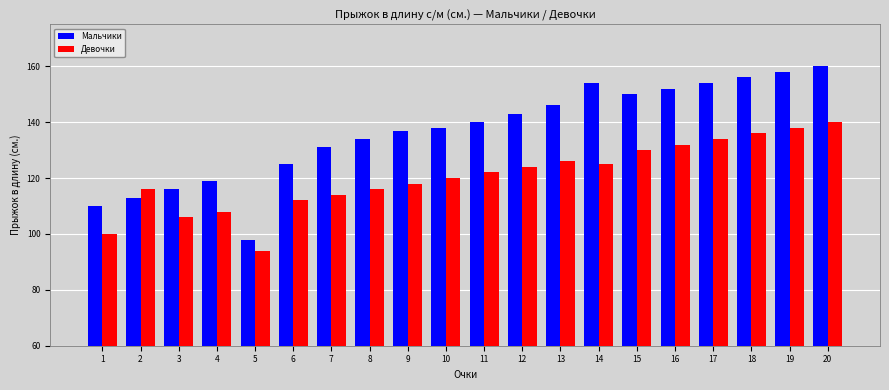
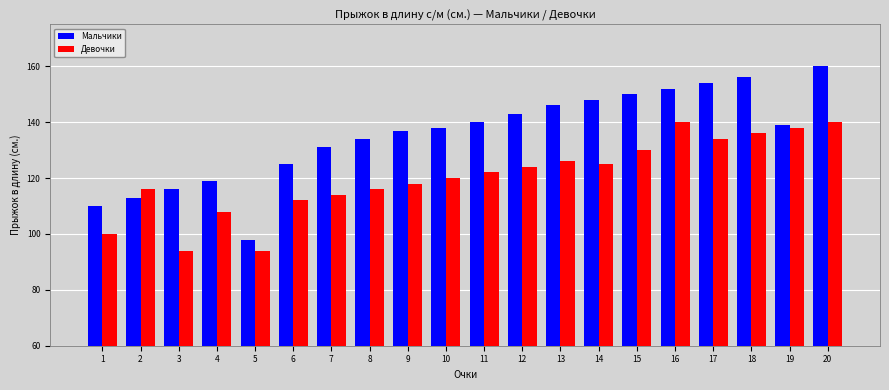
Девочки, 3: 106 -> 94
Мальчики, 14: 154 -> 148
Девочки, 16: 132 -> 140
Мальчики, 19: 158 -> 139
